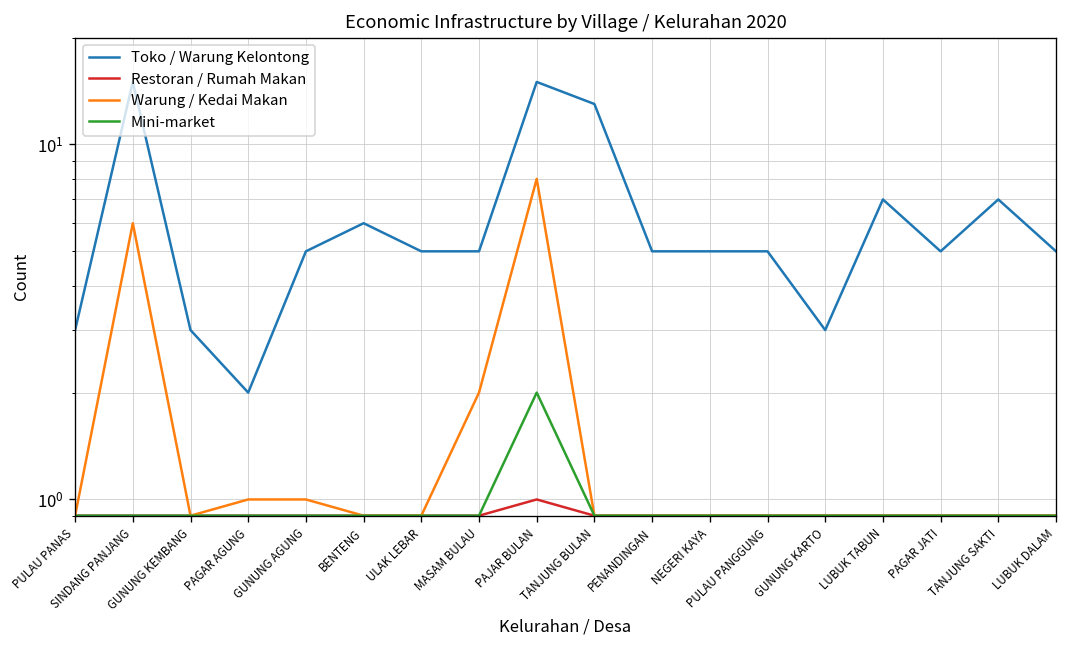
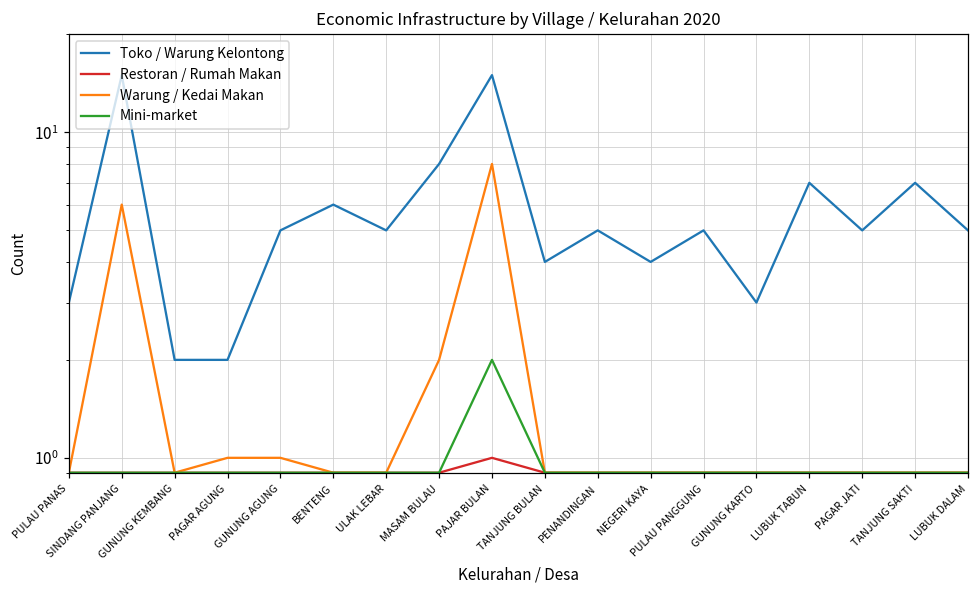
Toko / Warung Kelontong, GUNUNG KEMBANG: 3 -> 2
Toko / Warung Kelontong, MASAM BULAU: 5 -> 8
Toko / Warung Kelontong, TANJUNG BULAN: 13 -> 4
Toko / Warung Kelontong, NEGERI KAYA: 5 -> 4
